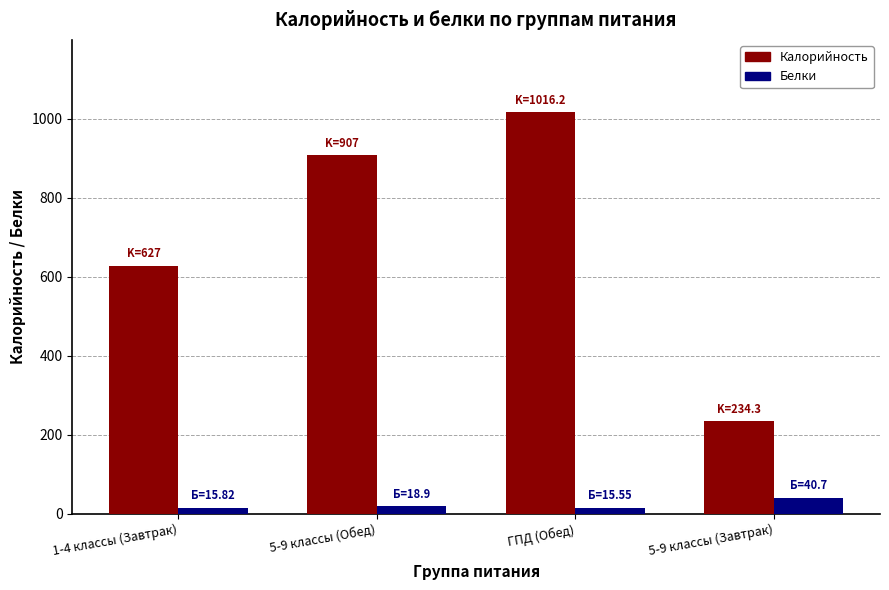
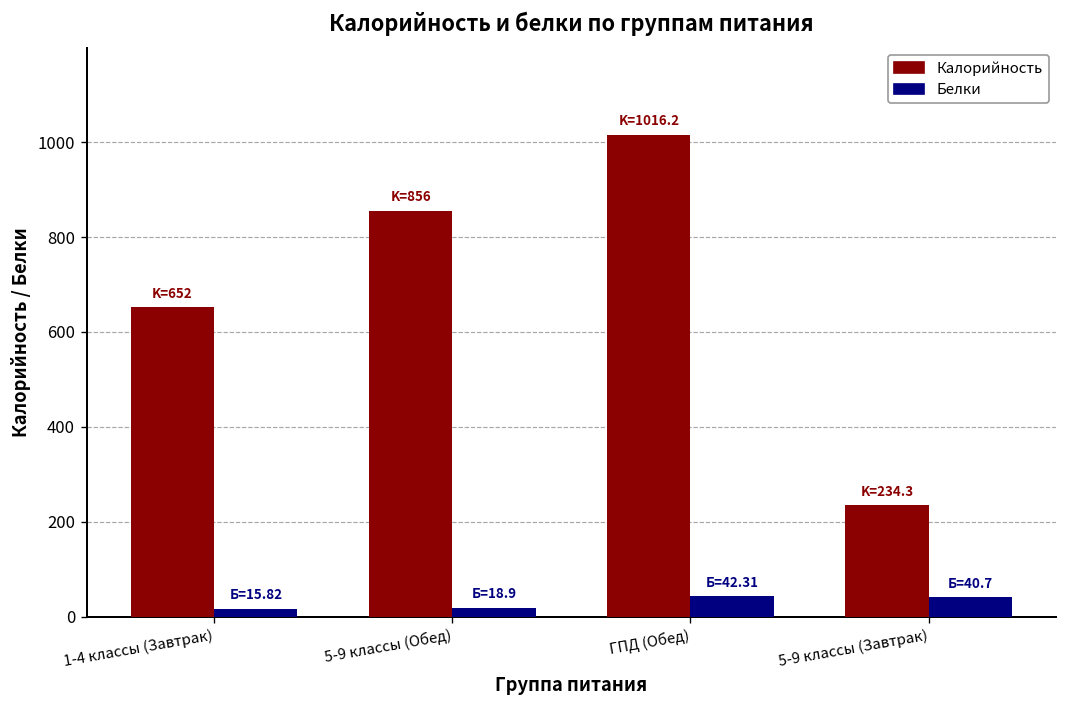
Калорийность, 1-4 классы (Завтрак): 627 -> 652
Калорийность, 5-9 классы (Обед): 907 -> 856
Белки, ГПД (Обед): 15.55 -> 42.31
